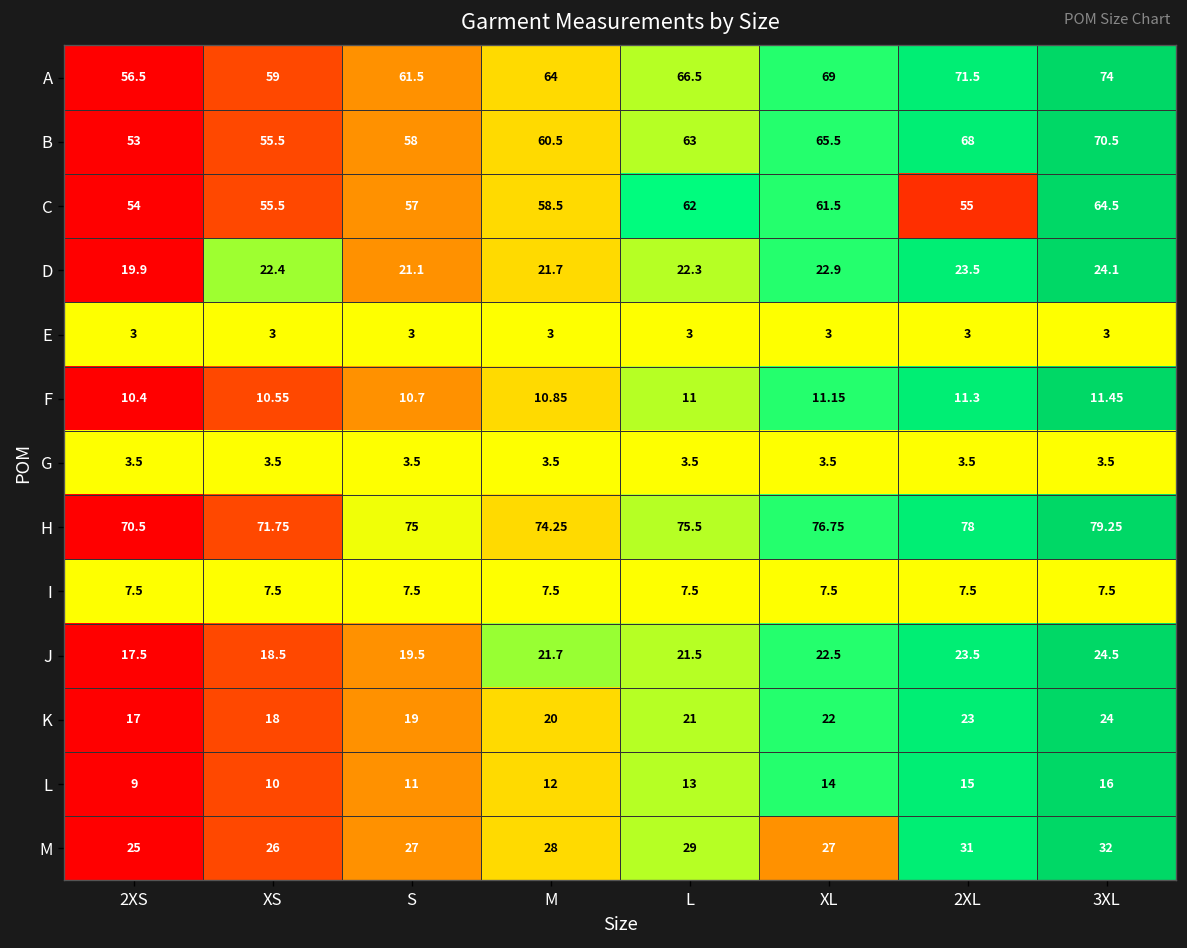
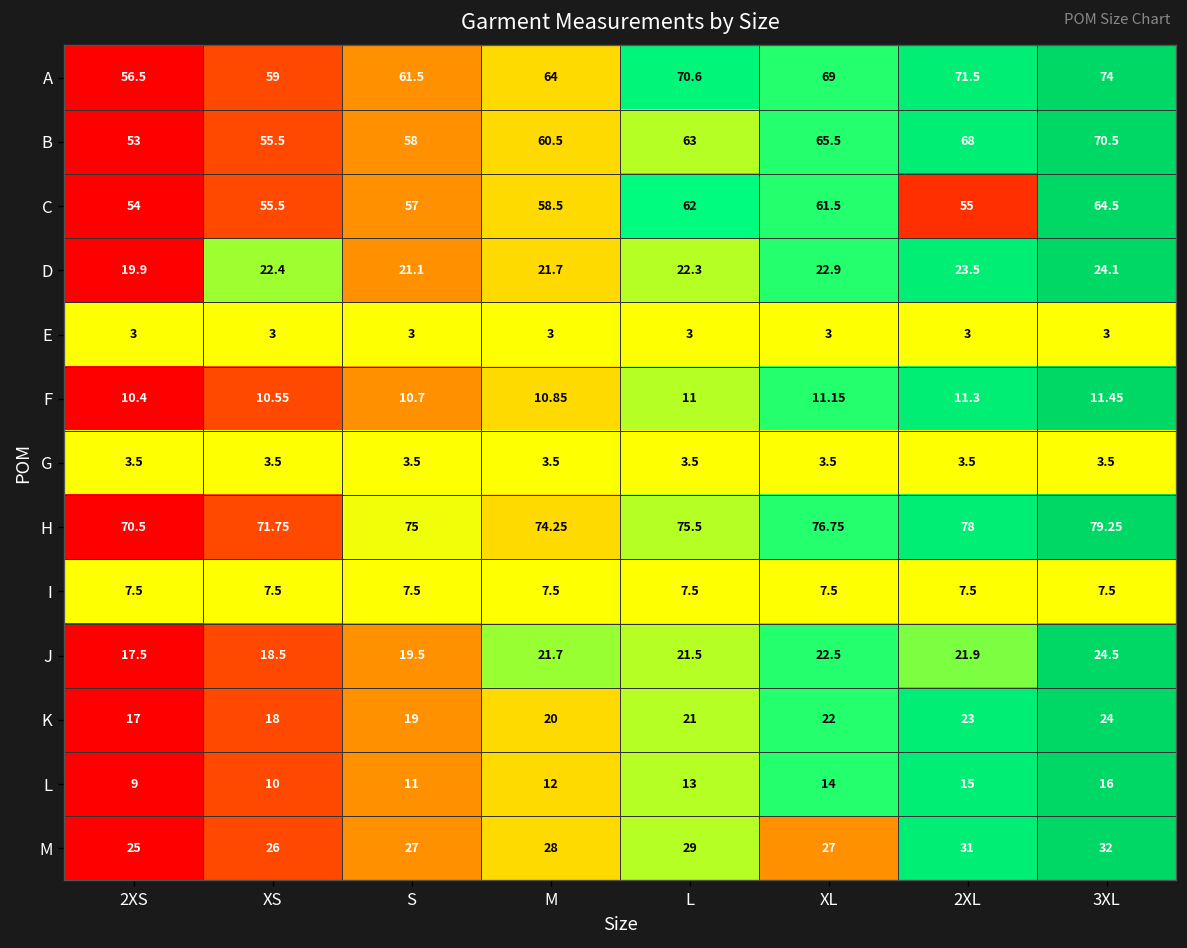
A, L: 66.5 -> 70.6
J, 2XL: 23.5 -> 21.9
